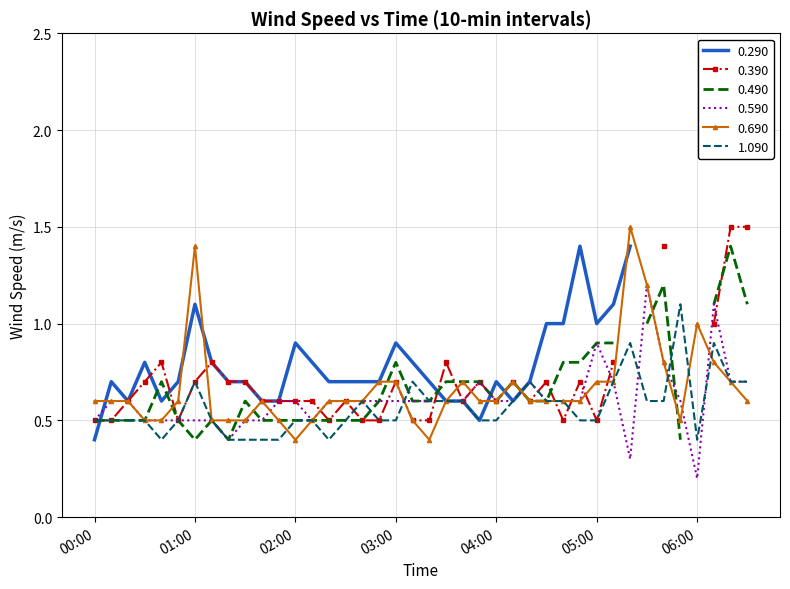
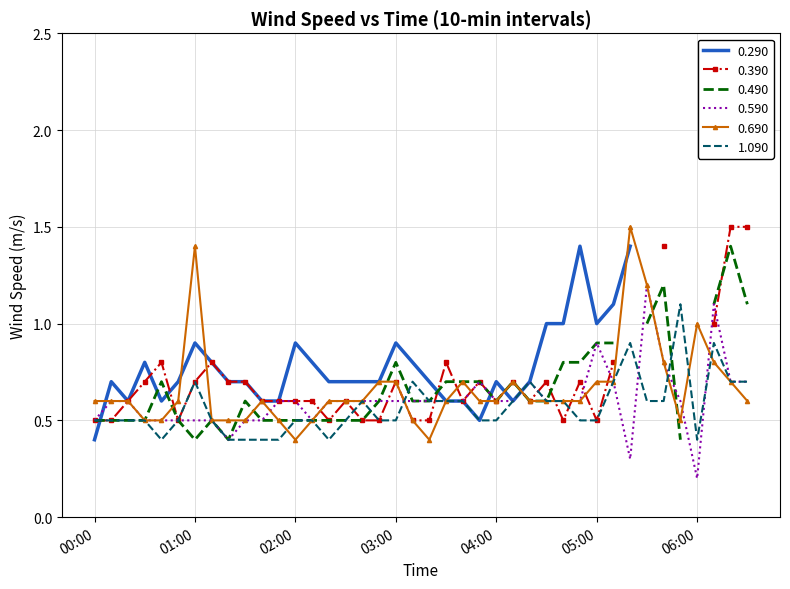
0.290, 01:00: 1.1 -> 0.9
